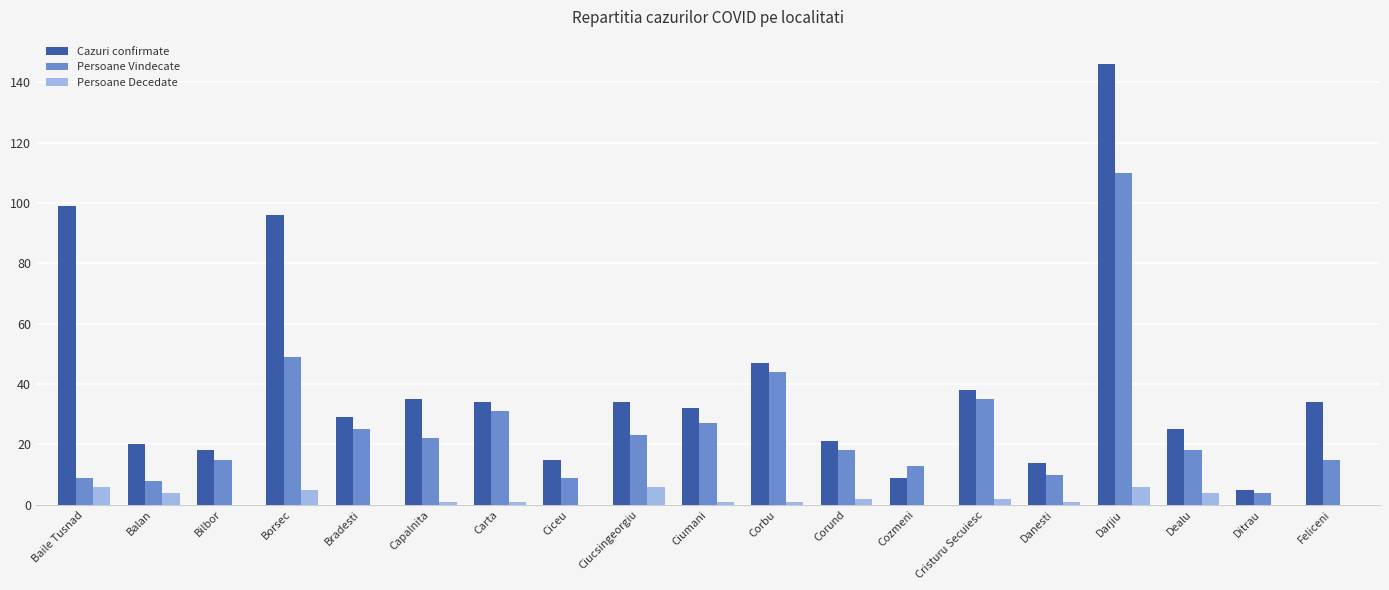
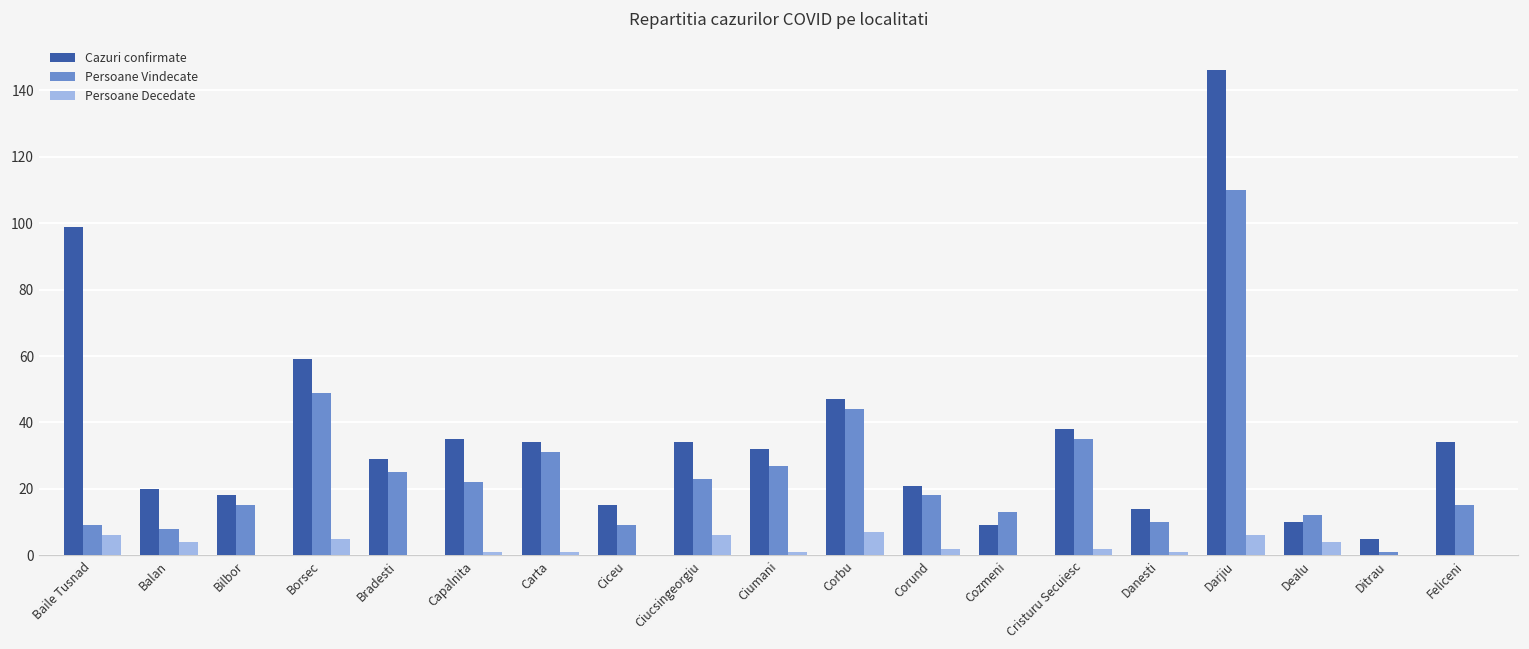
Cazuri confirmate, Borsec: 96 -> 59
Persoane Decedate, Corbu: 1 -> 7
Cazuri confirmate, Dealu: 25 -> 10
Persoane Vindecate, Dealu: 18 -> 12
Persoane Vindecate, Ditrau: 4 -> 1
